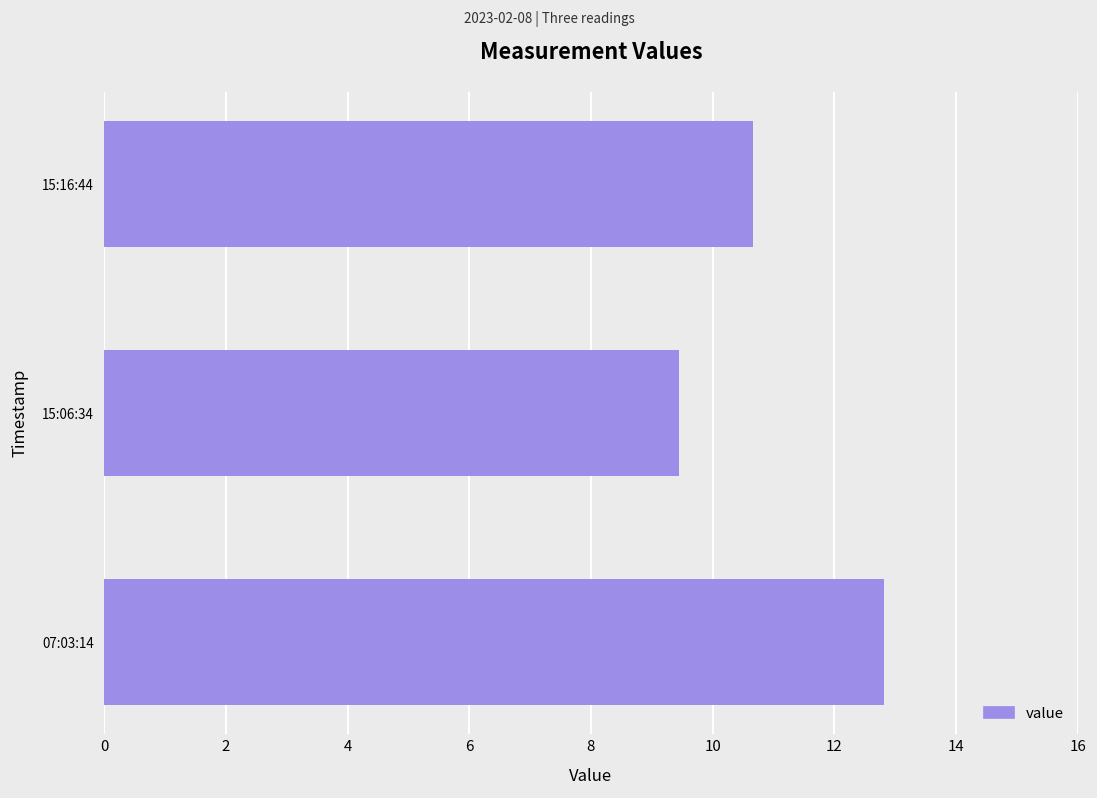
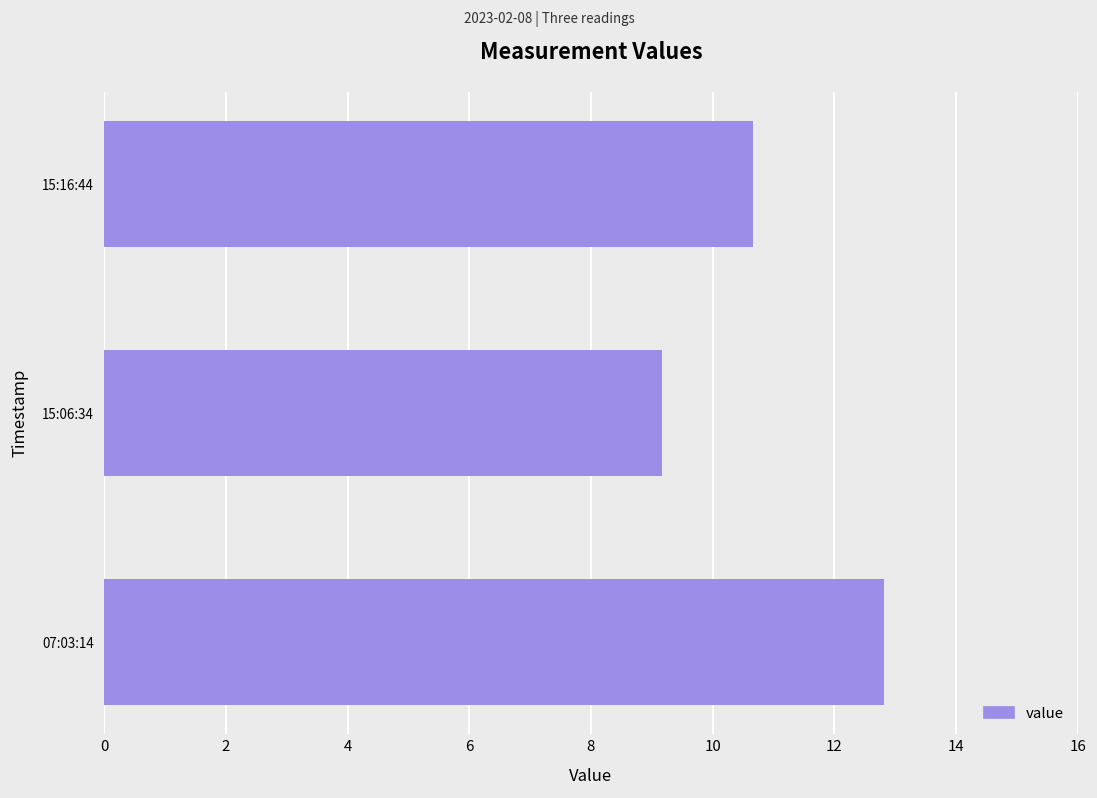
15:06:34: 9.5 -> 9.2
